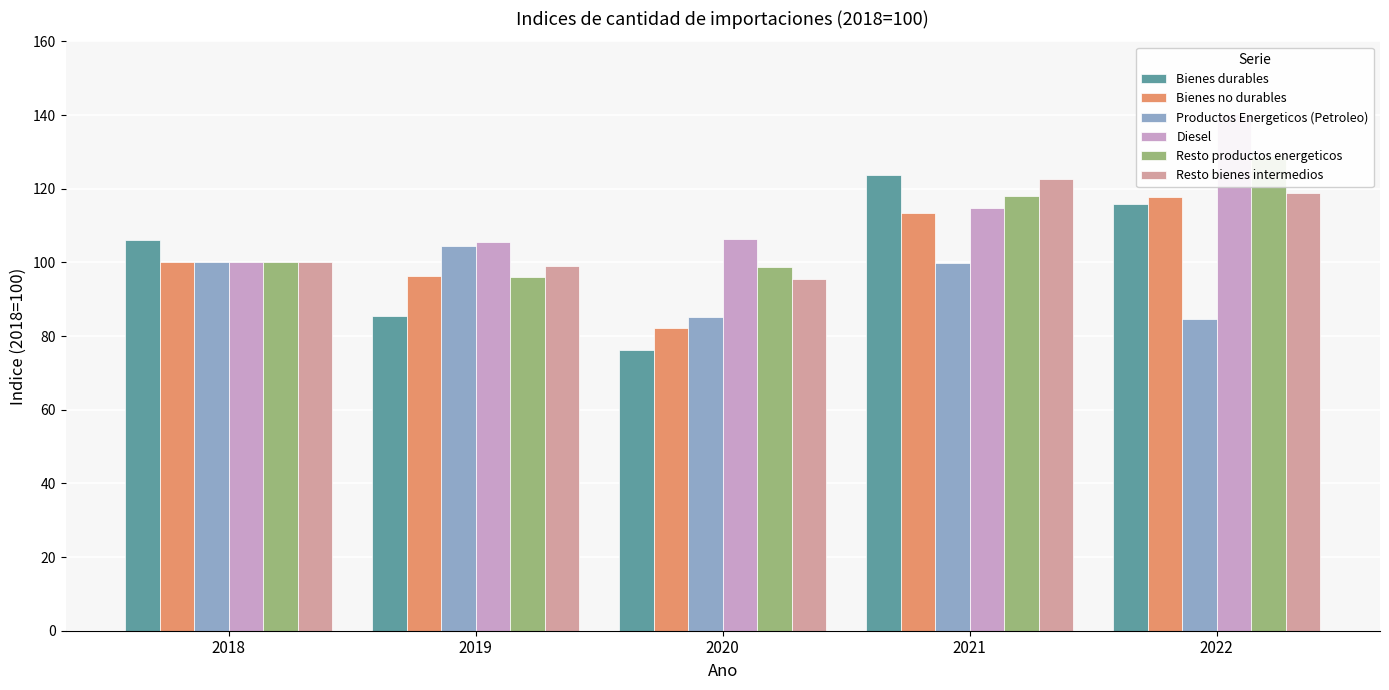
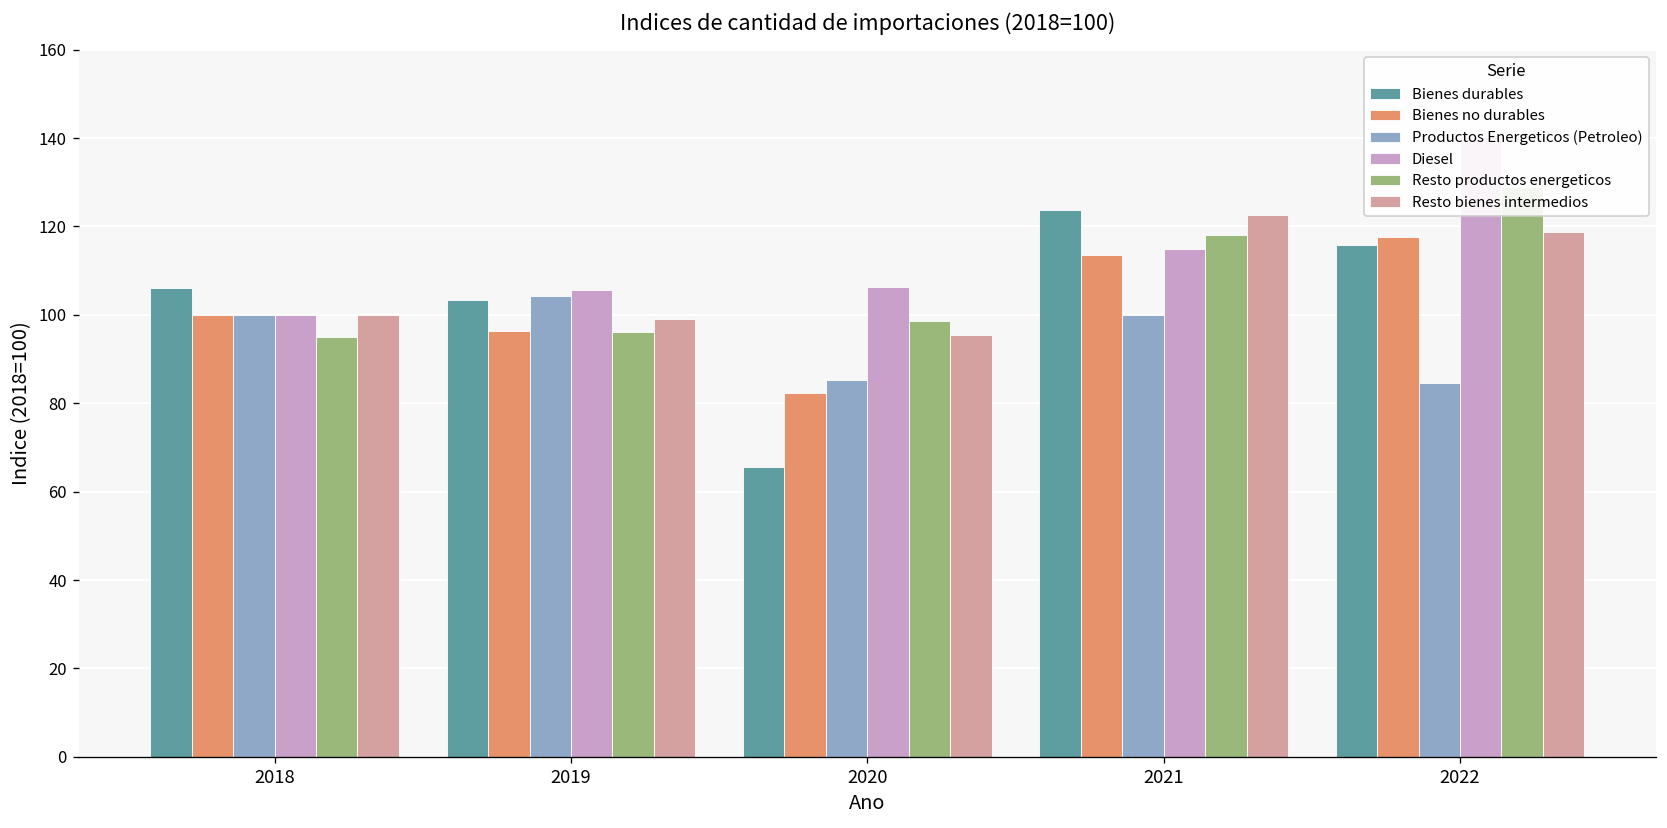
Resto productos energeticos, 2018: 100 -> 95
Bienes durables, 2019: 86 -> 103
Bienes durables, 2020: 76 -> 66
